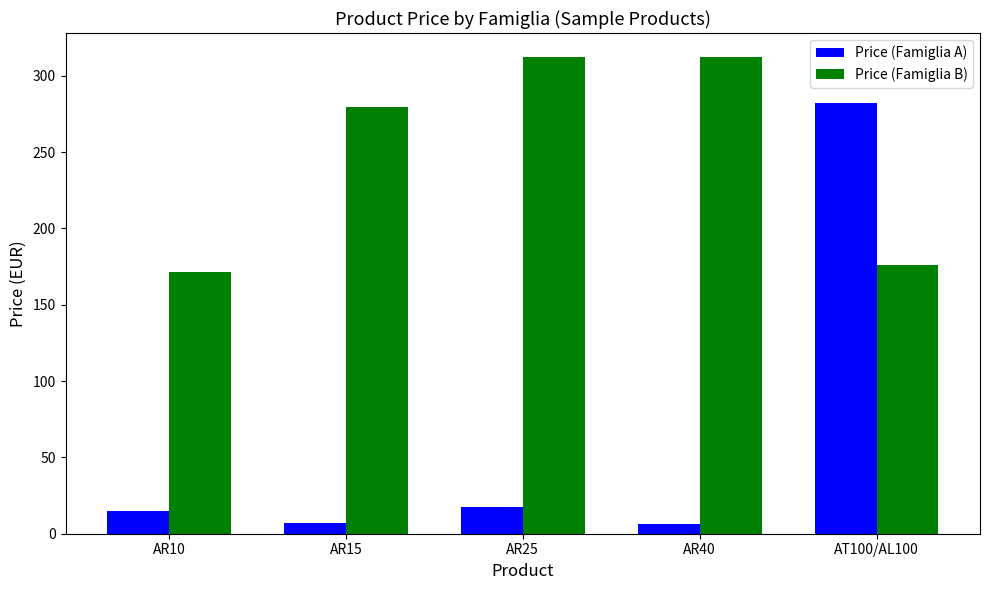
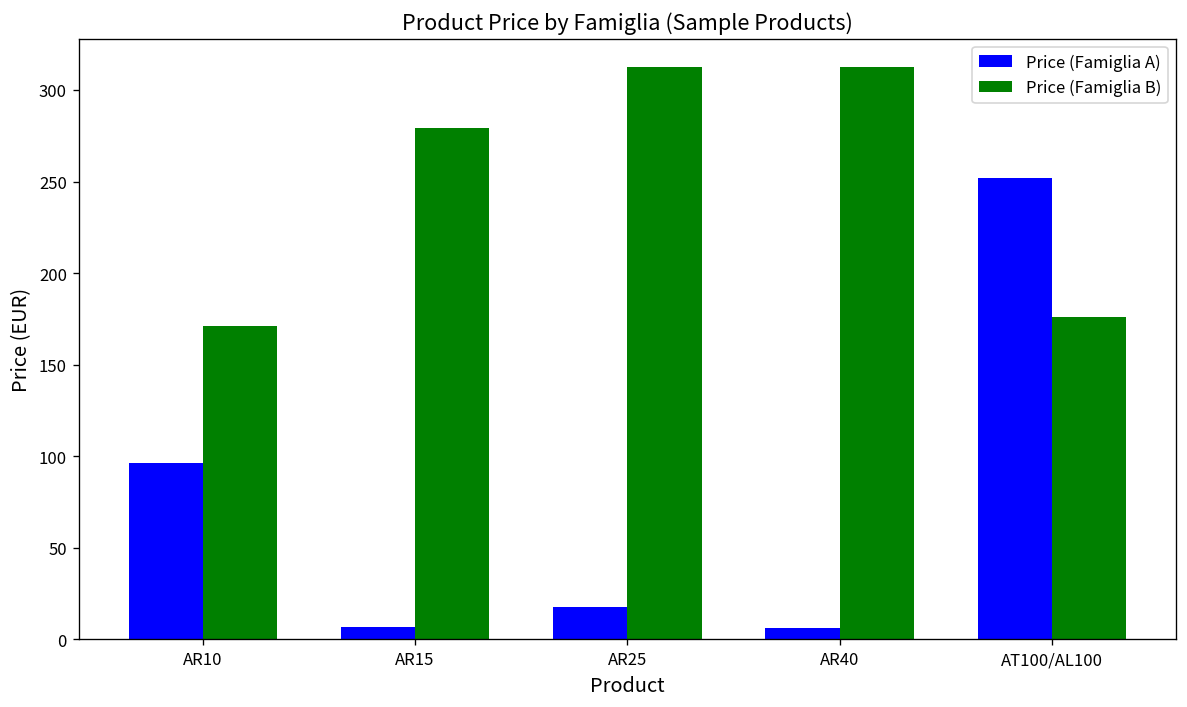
Price (Famiglia A), AR10: 15 -> 96
Price (Famiglia A), AT100/AL100: 282 -> 252
